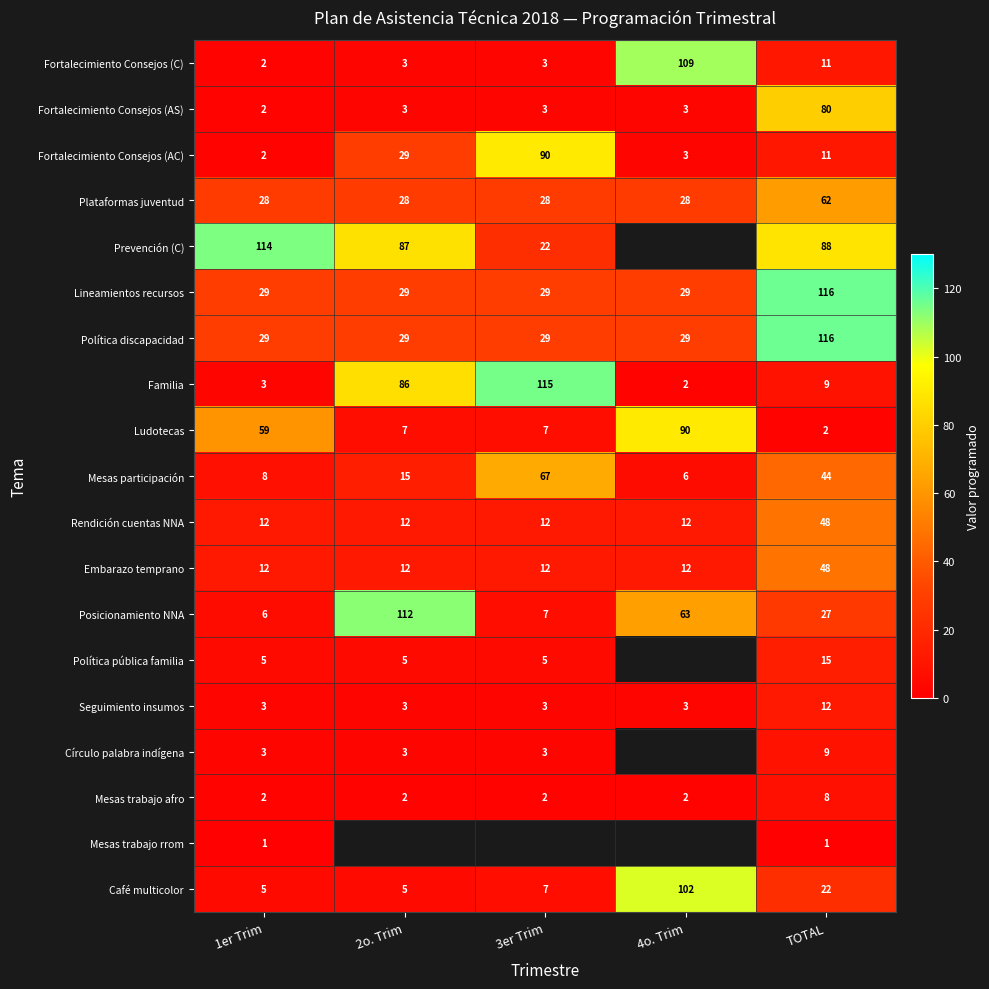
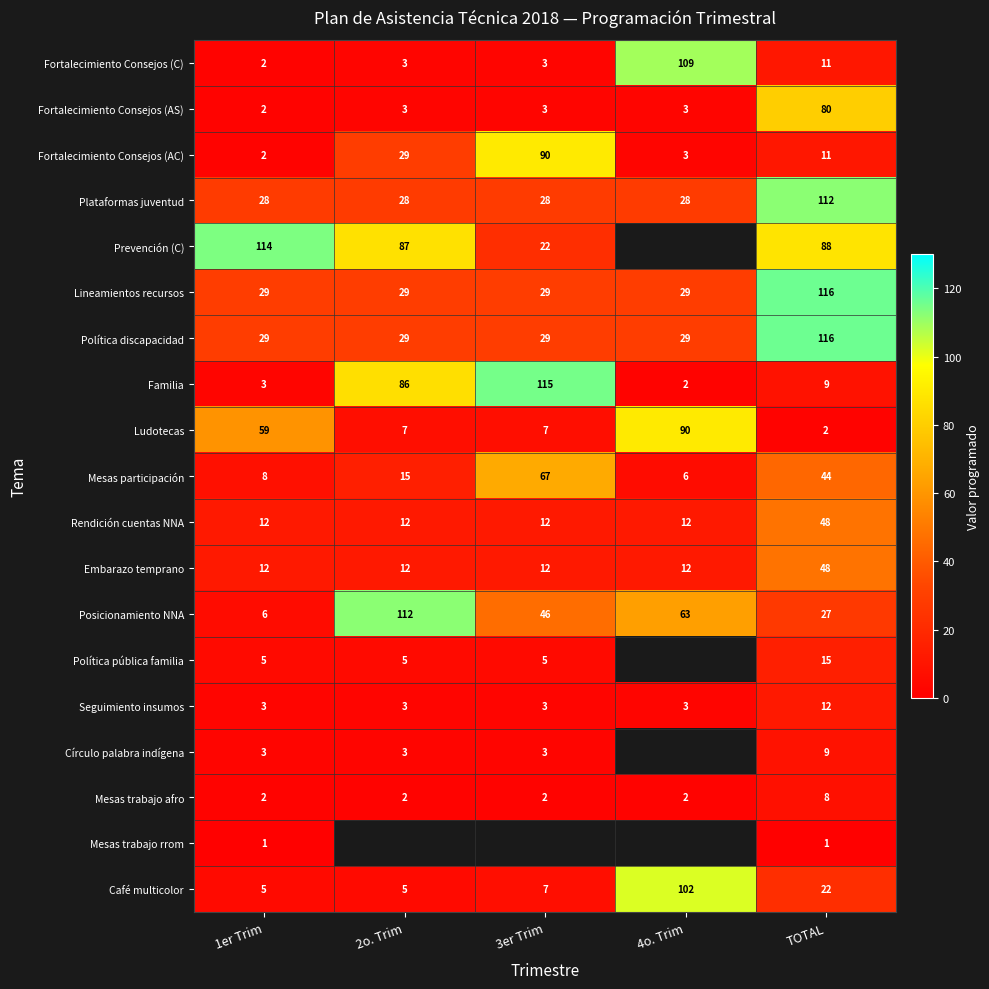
Plataformas juventud, TOTAL: 62 -> 112
Posicionamiento NNA, 3er Trim: 7 -> 46
